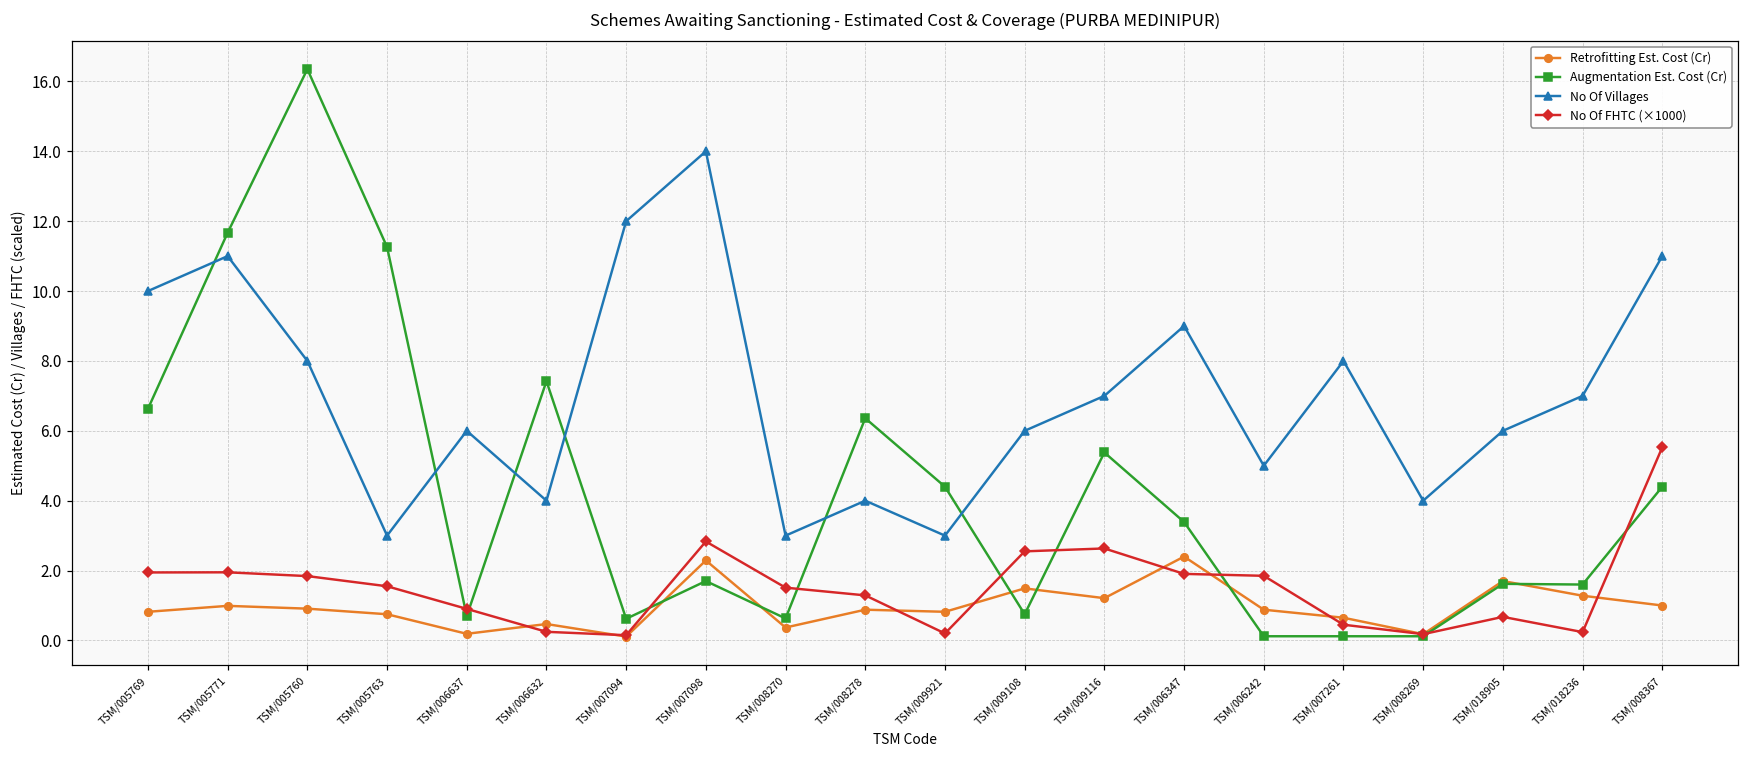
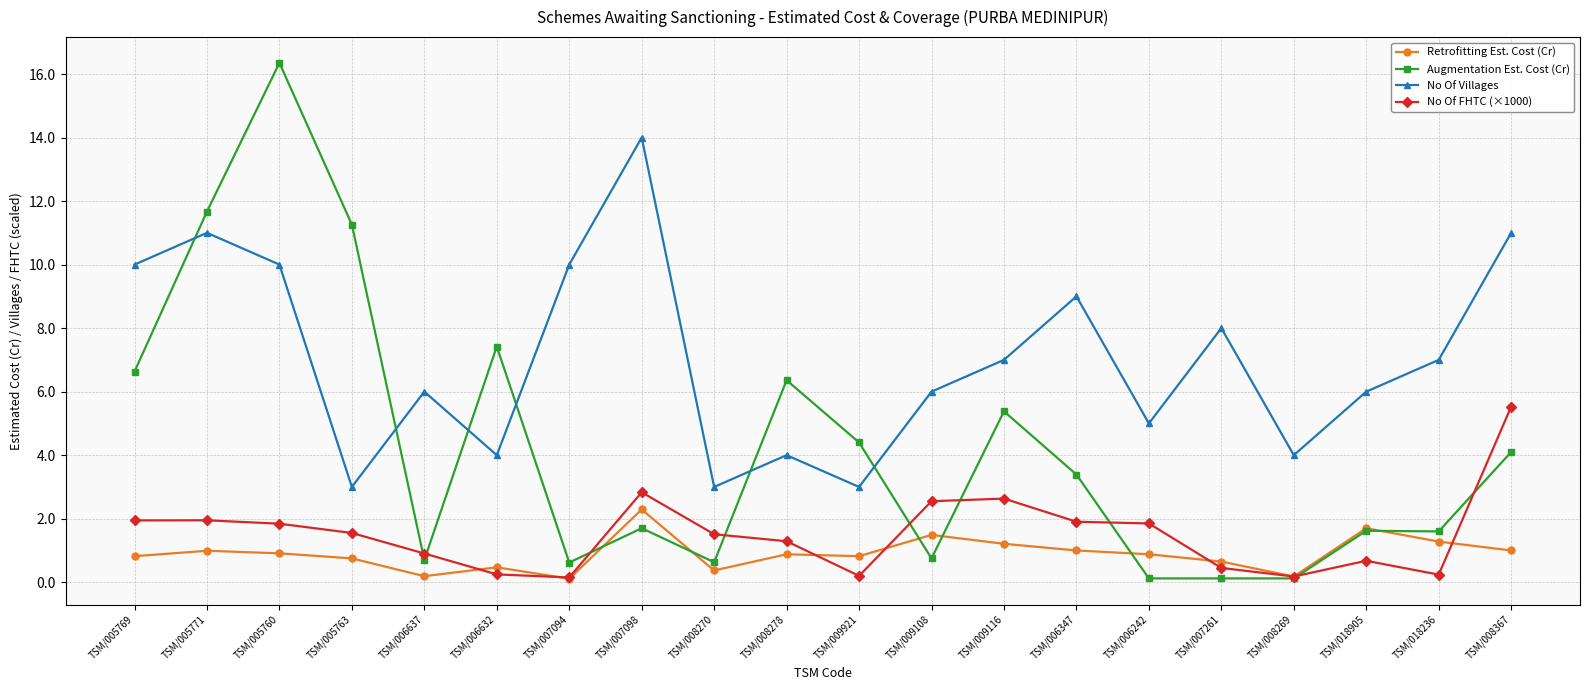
No Of Villages, TSM/005760: 8 -> 10
No Of Villages, TSM/007094: 12 -> 10
Retrofitting Est. Cost (Cr), TSM/006347: 2.4 -> 1.0
Augmentation Est. Cost (Cr), TSM/008367: 4.4 -> 4.1
